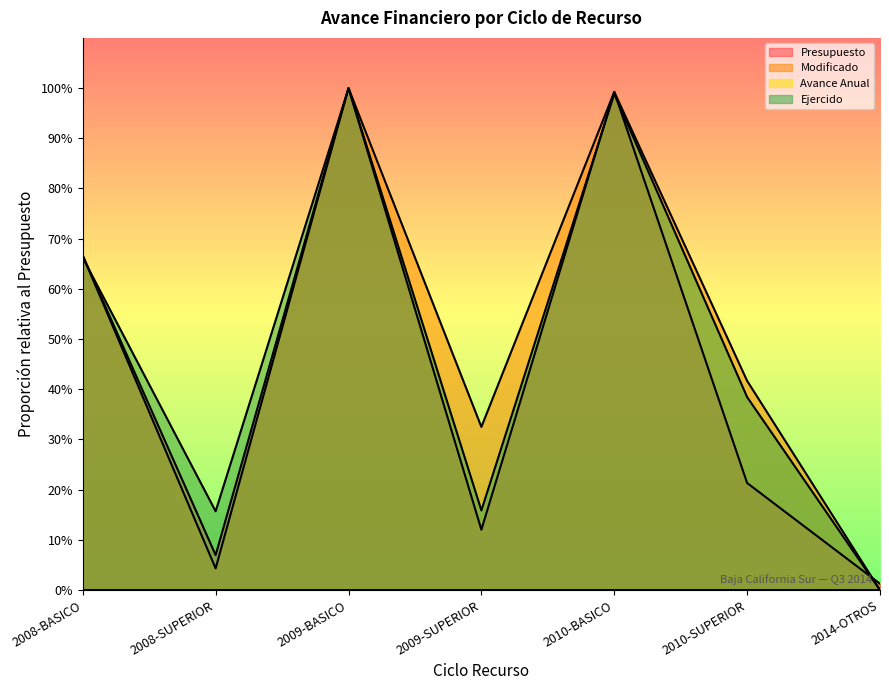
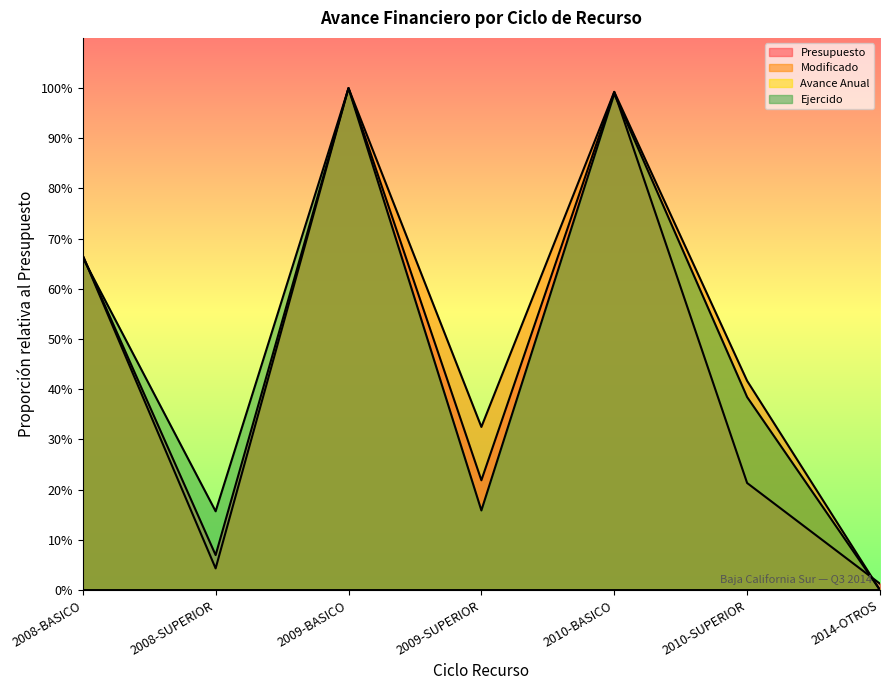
Presupuesto, 2009-SUPERIOR: 12% -> 22%
